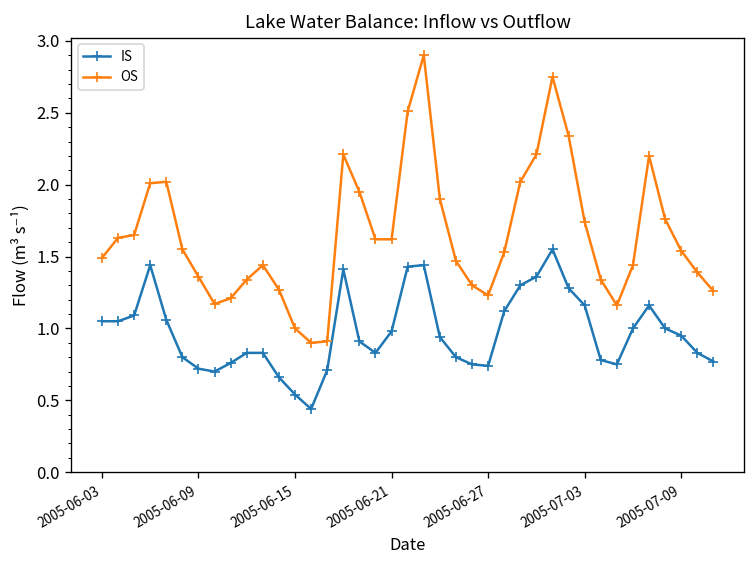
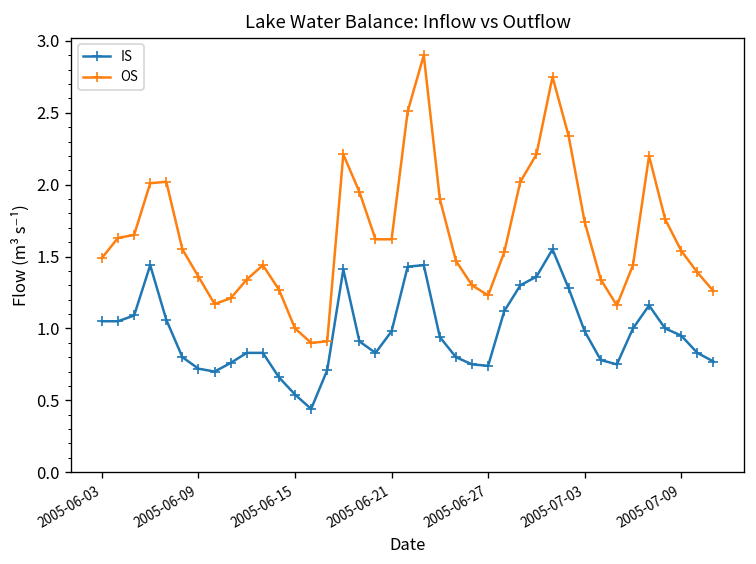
IS, 2005-07-03: 1.16 -> 0.98
